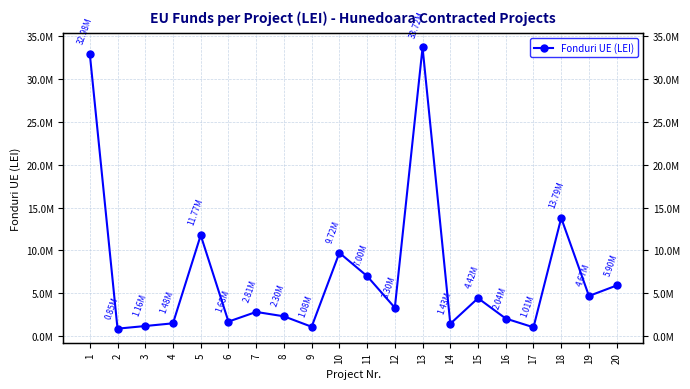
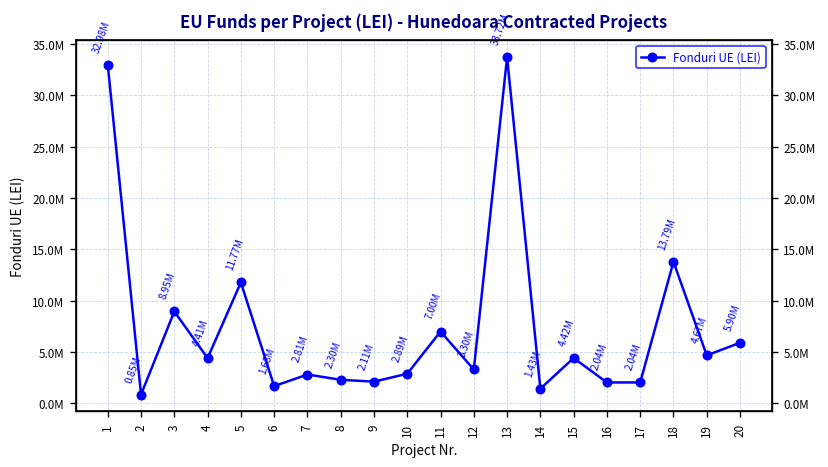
3: 1.16M -> 8.95M
4: 1.48M -> 4.41M
9: 1.08M -> 2.11M
10: 9.72M -> 2.89M
17: 1.01M -> 2.04M
